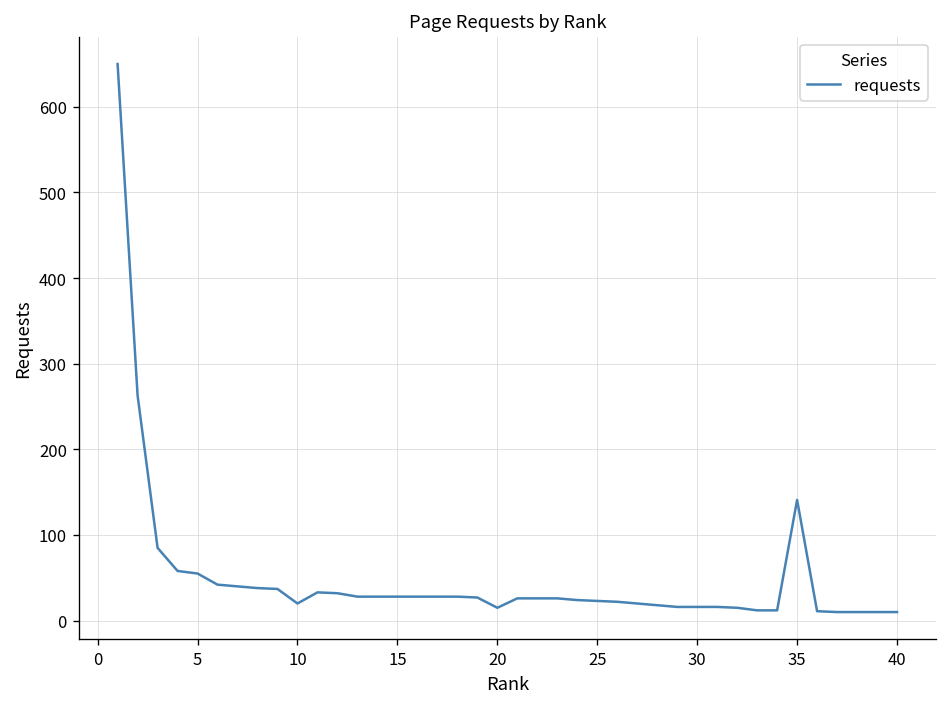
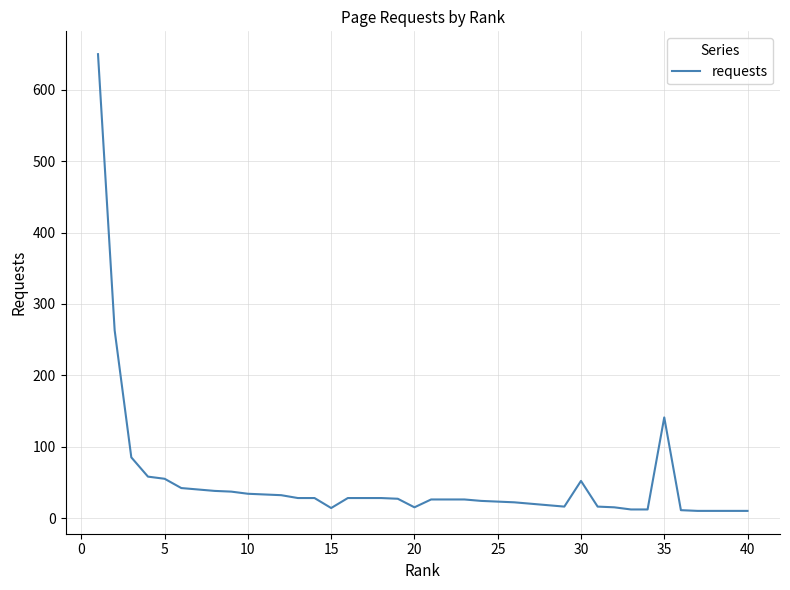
10: 20 -> 30
15: 30 -> 10
30: 20 -> 50
